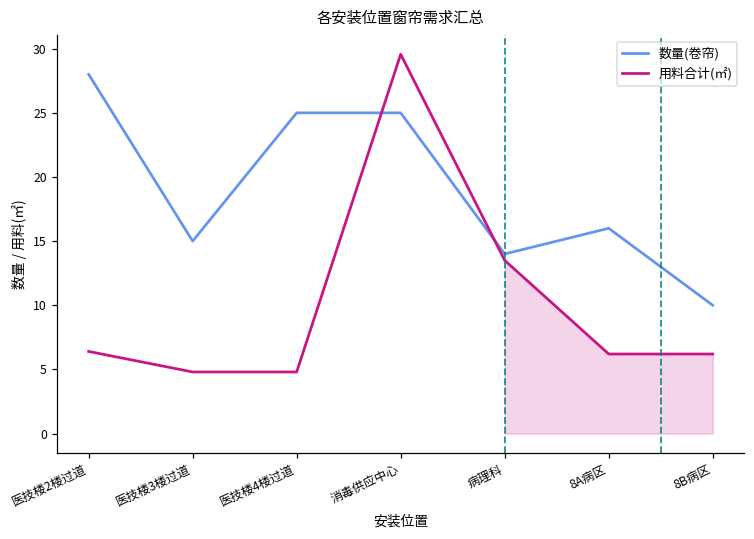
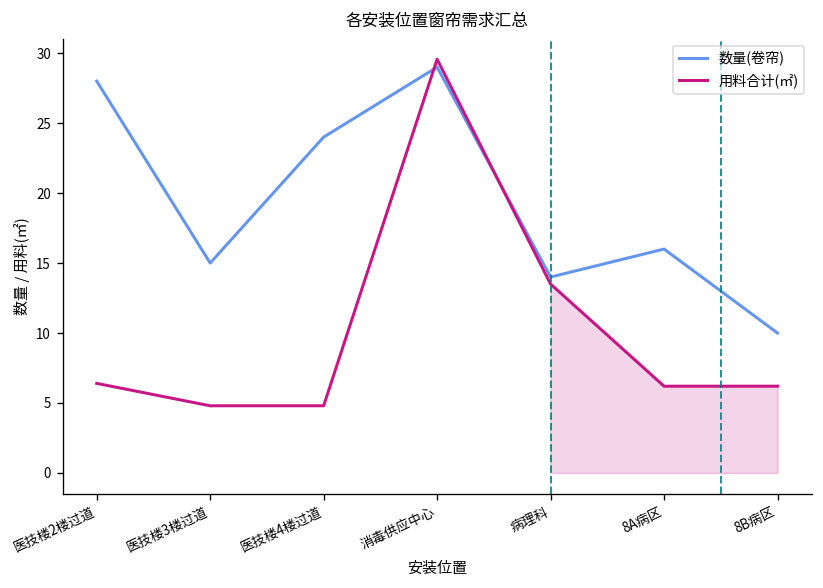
数量(卷帘), 医技楼4楼过道: 25 -> 24
数量(卷帘), 消毒供应中心: 25 -> 29
